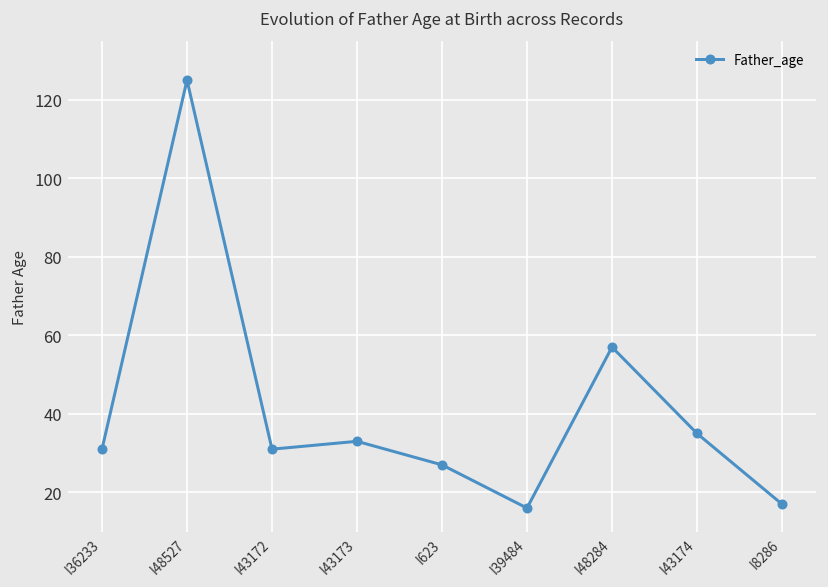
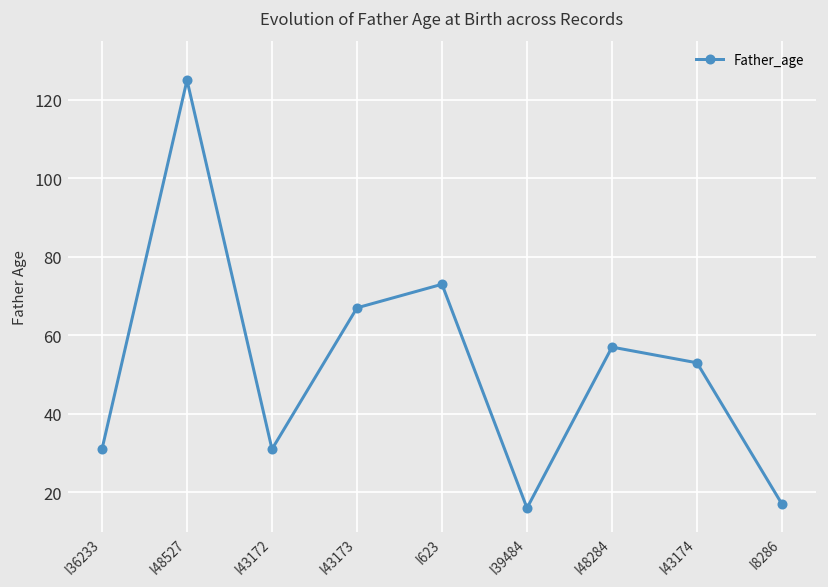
I43173: 33 -> 67
I623: 27 -> 73
I43174: 35 -> 53
